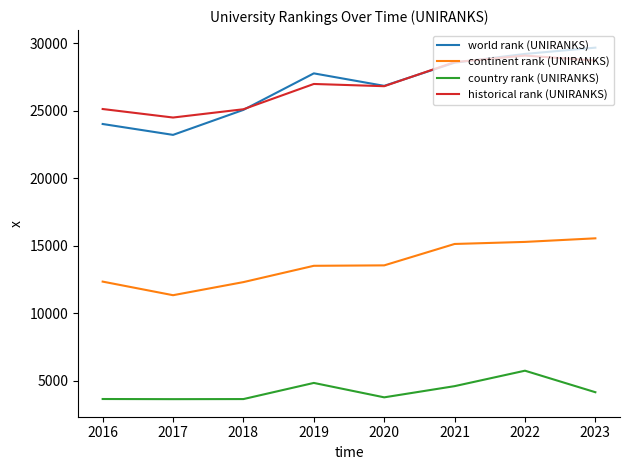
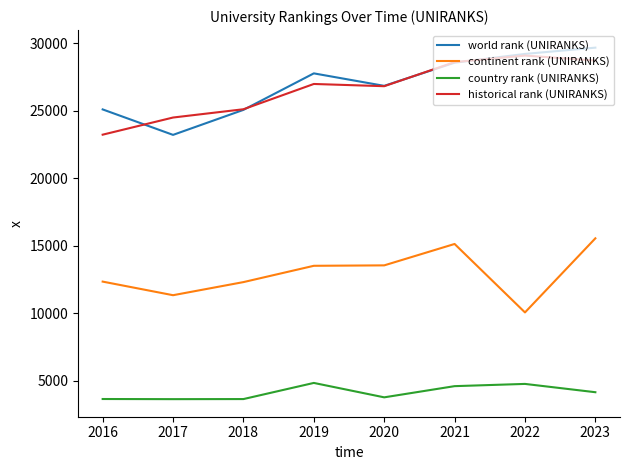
world rank (UNIRANKS), 2016: 24000 -> 25100
historical rank (UNIRANKS), 2016: 25100 -> 23200
continent rank (UNIRANKS), 2022: 15300 -> 10100
country rank (UNIRANKS), 2022: 5700 -> 4800
